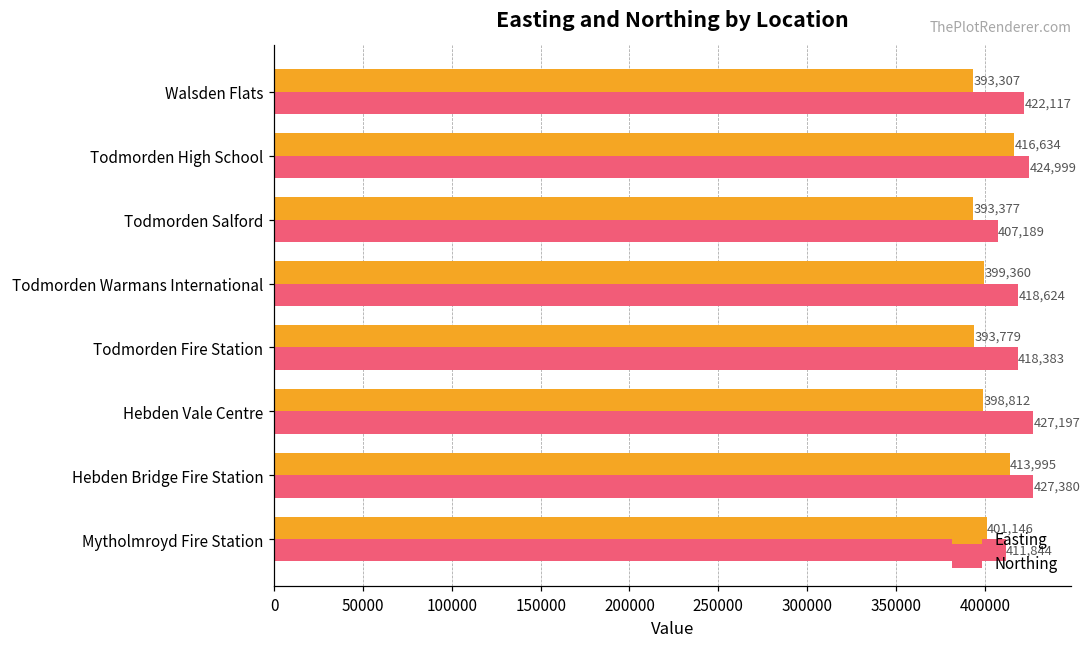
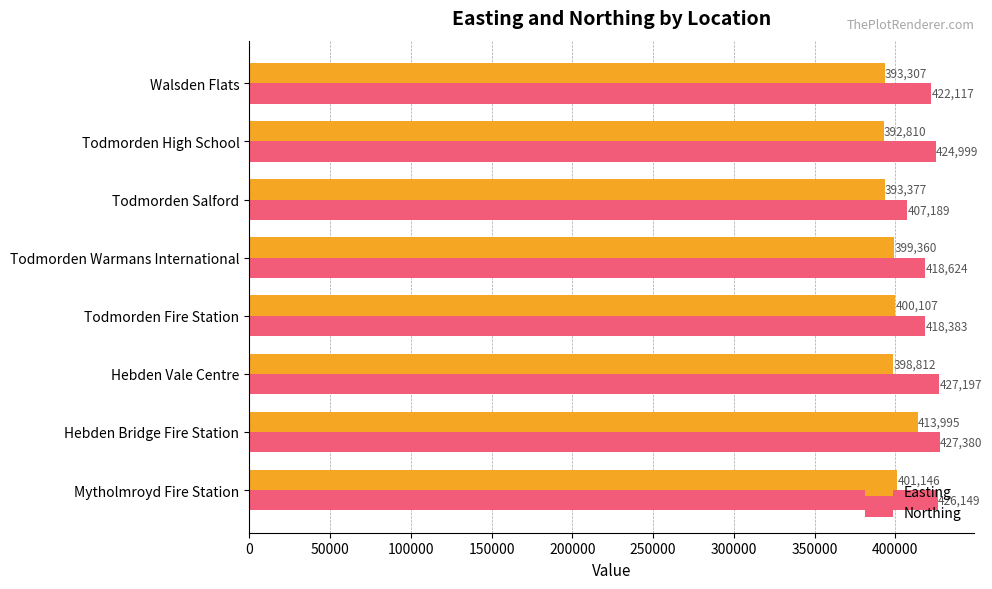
Easting, Todmorden High School: 416,634 -> 392,810
Easting, Todmorden Fire Station: 393,779 -> 400,107
Northing, Mytholmroyd Fire Station: 411,844 -> 426,149
